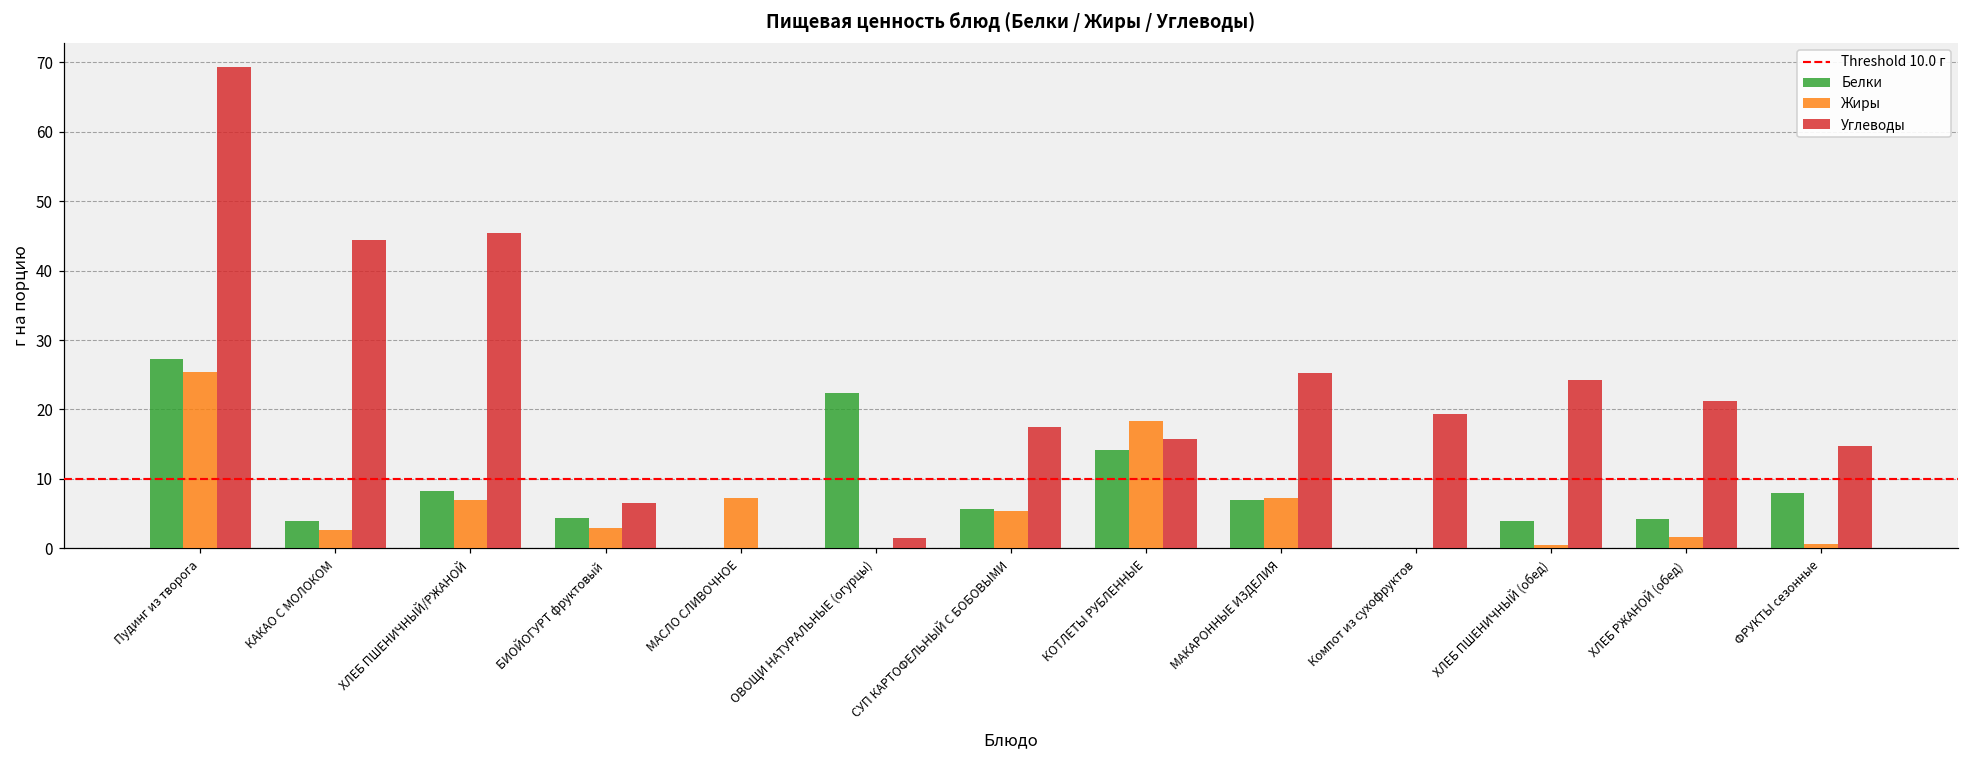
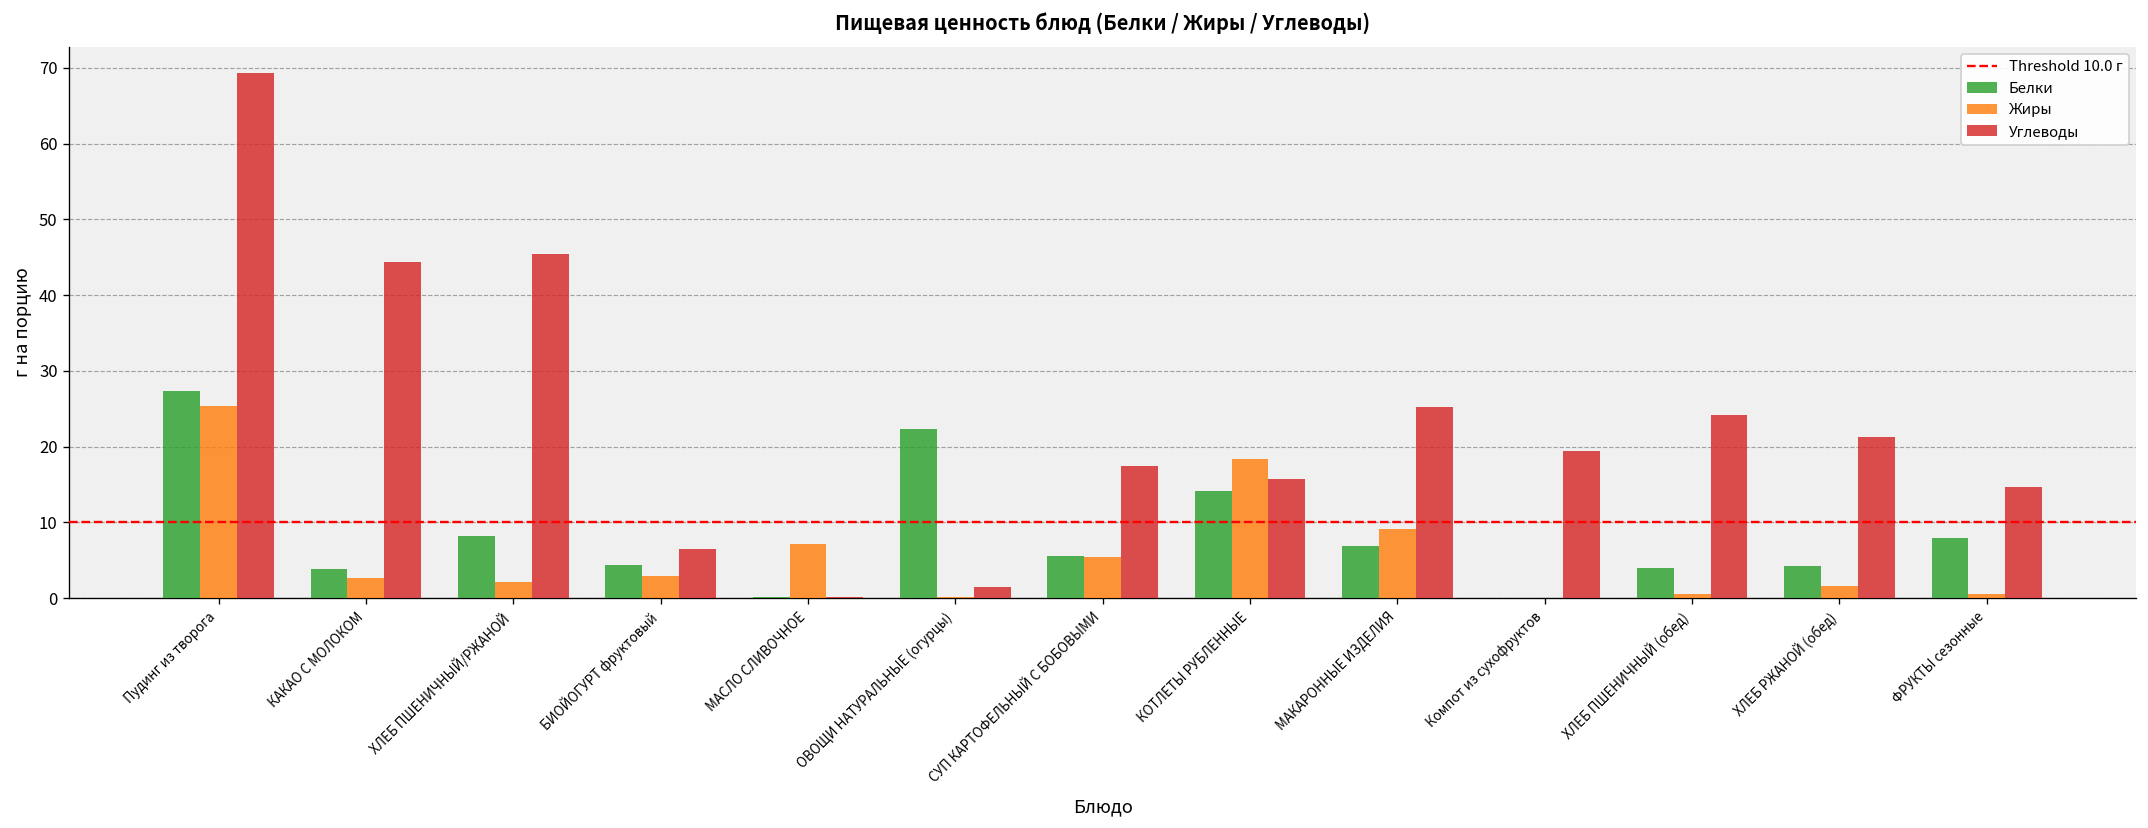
Жиры, ХЛЕБ ПШЕНИЧНЫЙ/РЖАНОЙ: 7 -> 2
Жиры, МАКАРОННЫЕ ИЗДЕЛИЯ: 7 -> 9
